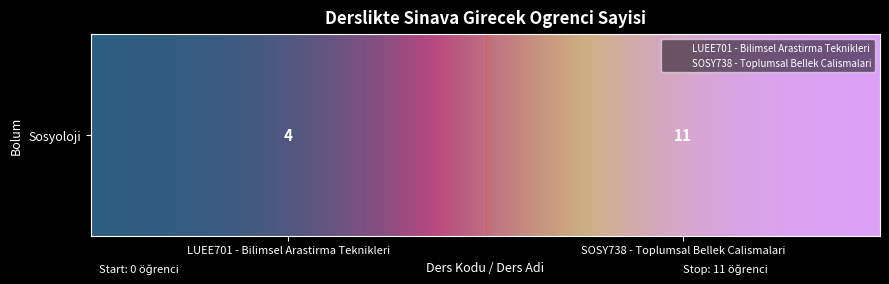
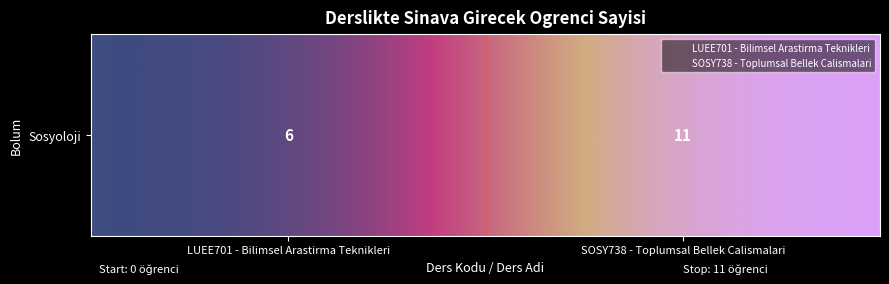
Sosyoloji, LUEE701 - Bilimsel Arastirma Teknikleri: 4 -> 6
